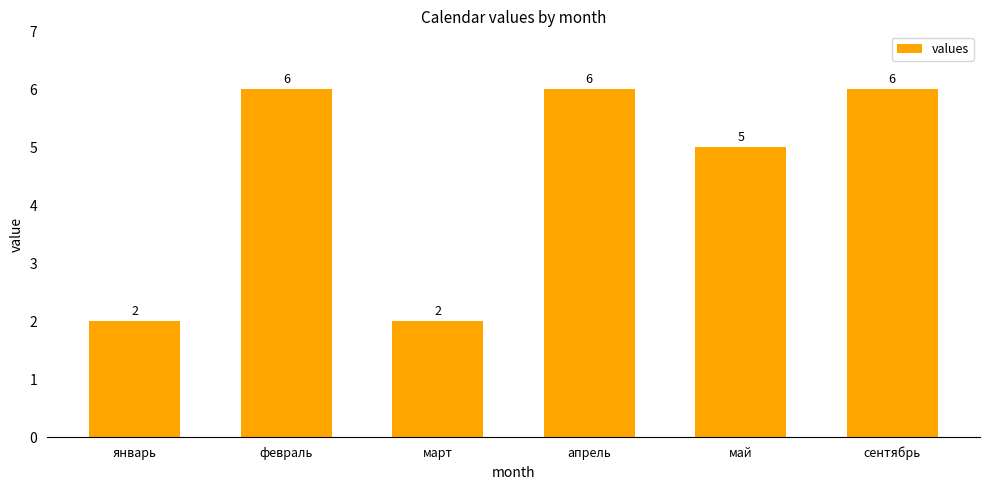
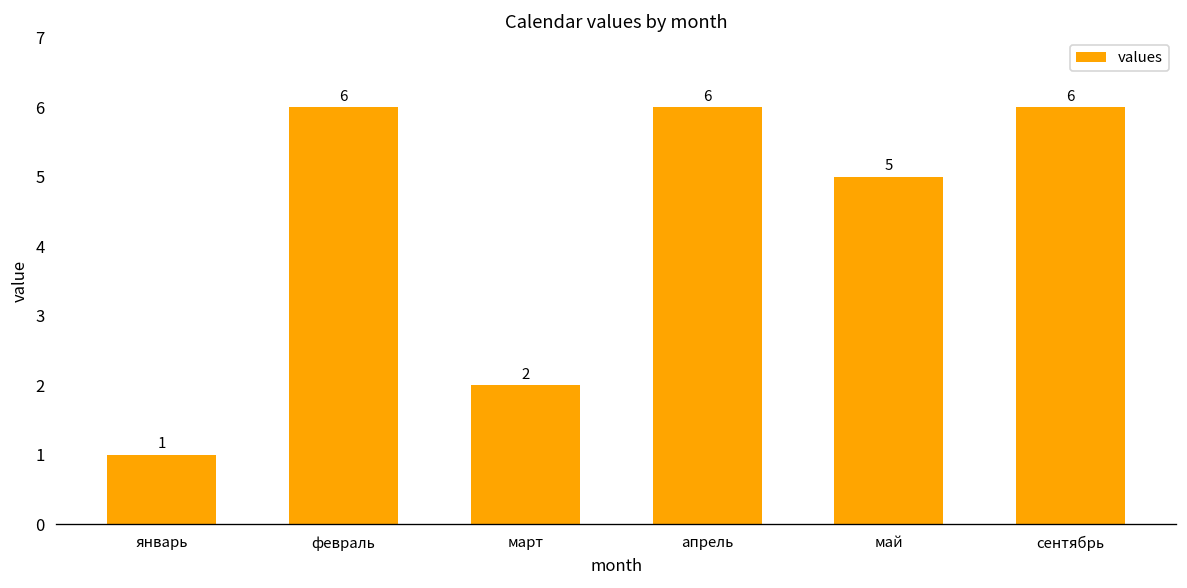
январь: 2 -> 1
